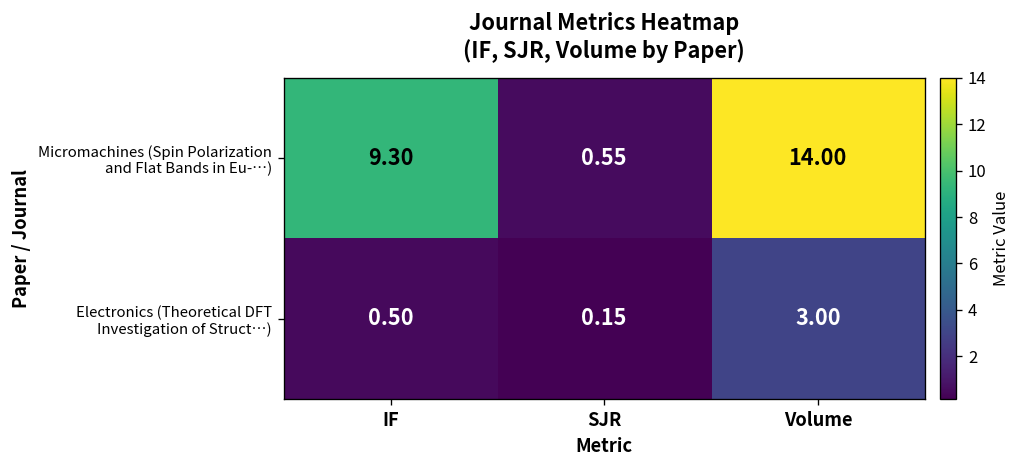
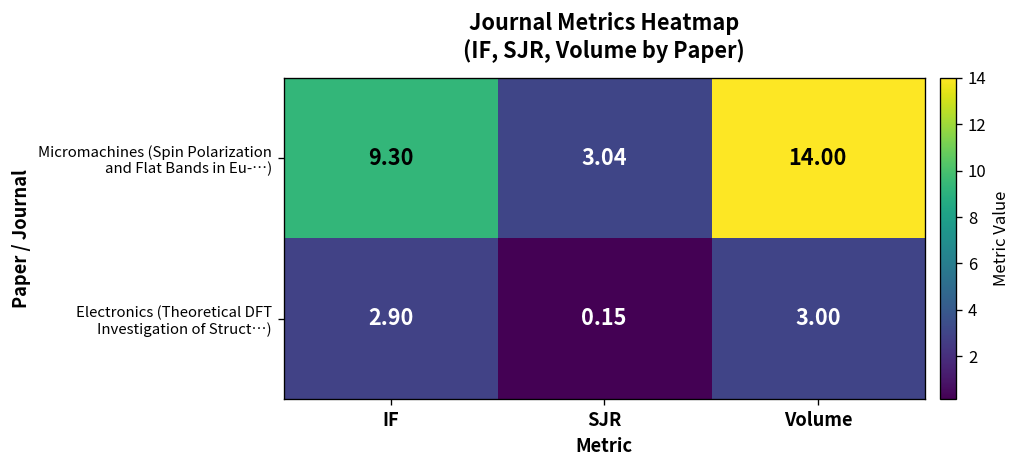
Micromachines (Spin Polarization and Flat Bands in Eu-…), SJR: 0.55 -> 3.04
Electronics (Theoretical DFT Investigation of Struct…), IF: 0.50 -> 2.90
